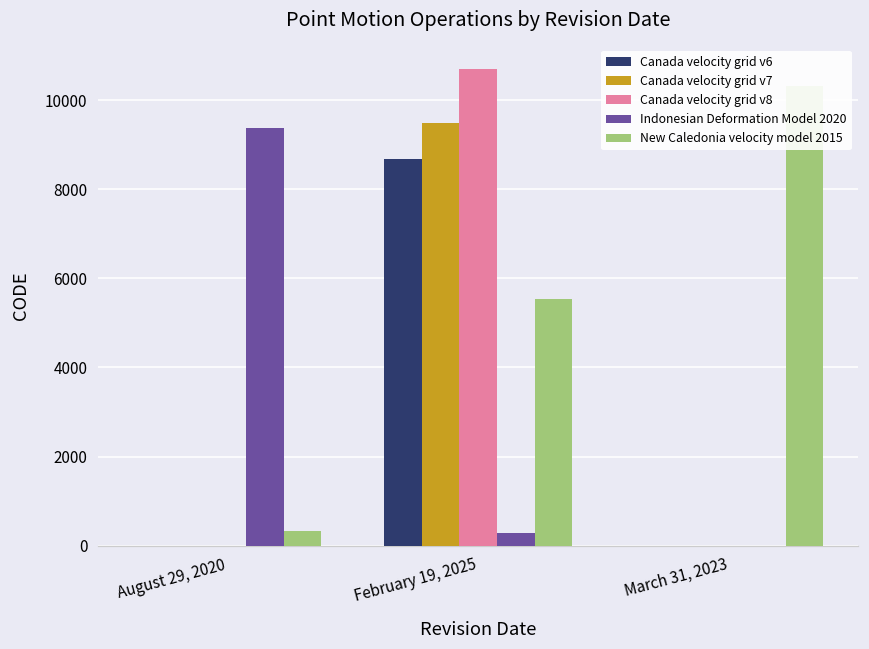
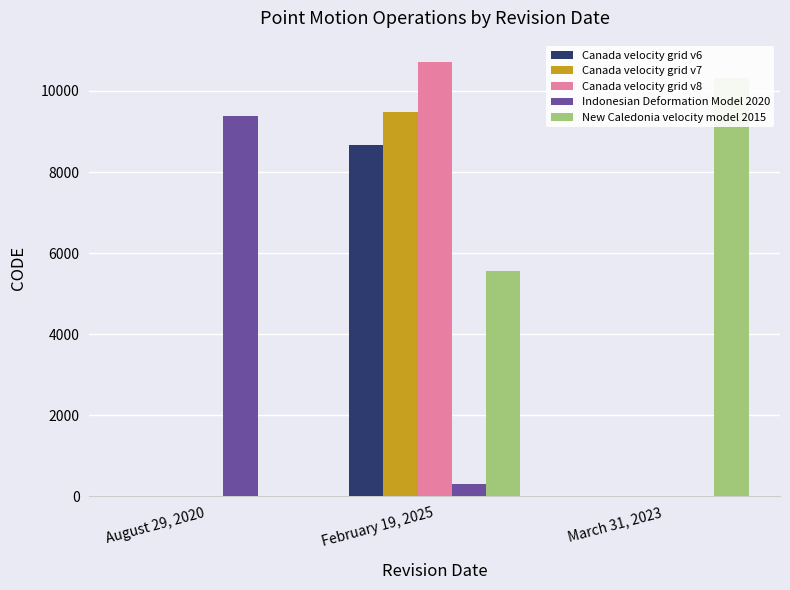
New Caledonia velocity model 2015, August 29, 2020: 300 -> 0
